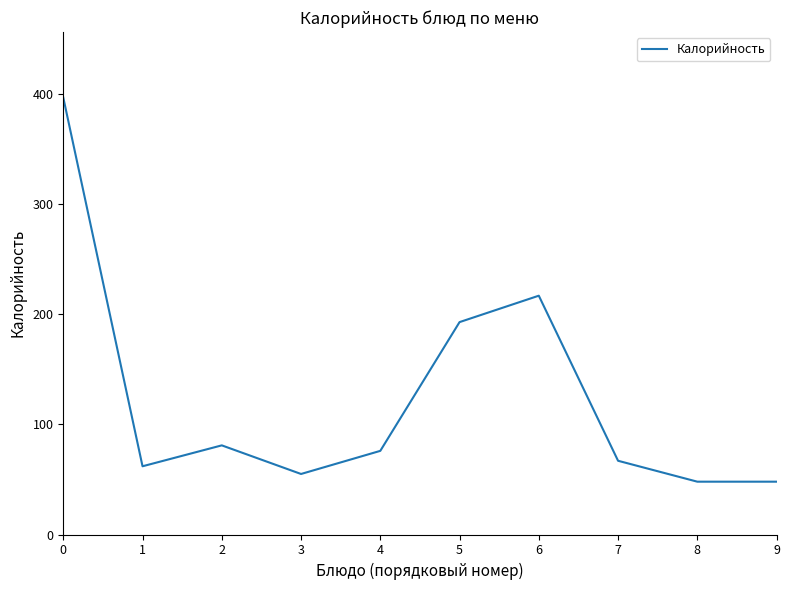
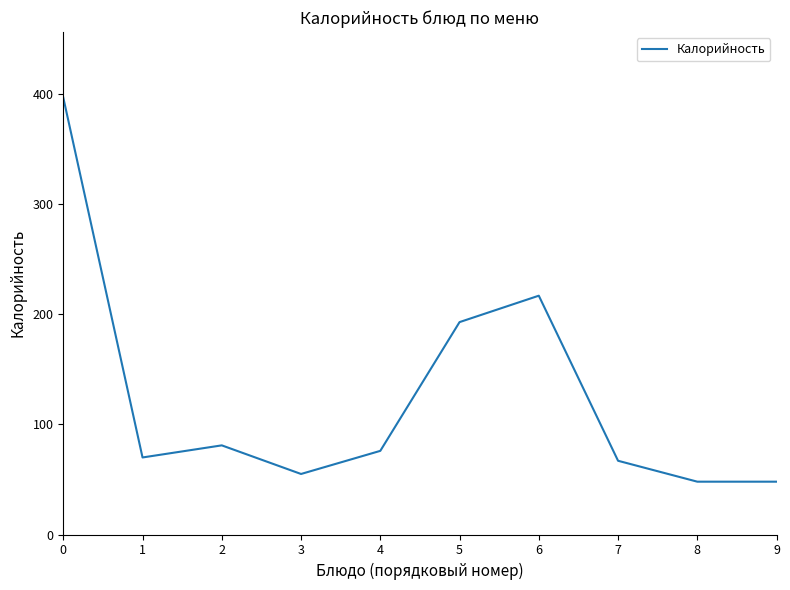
1: 62 -> 70
